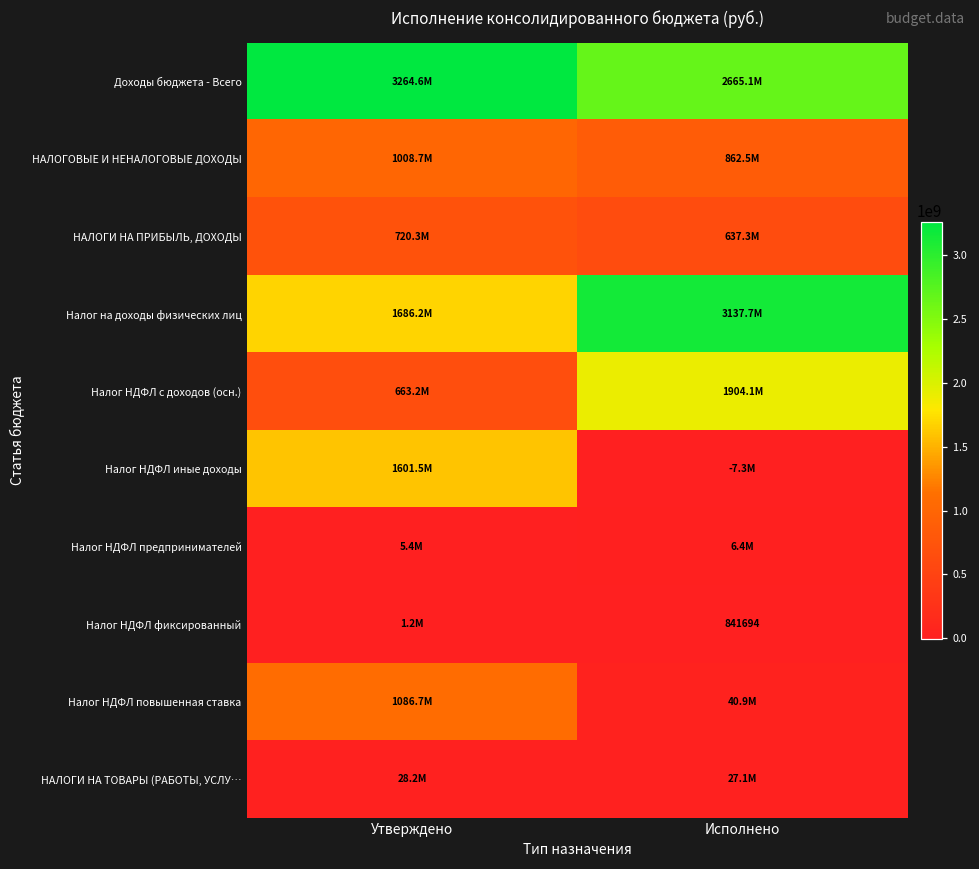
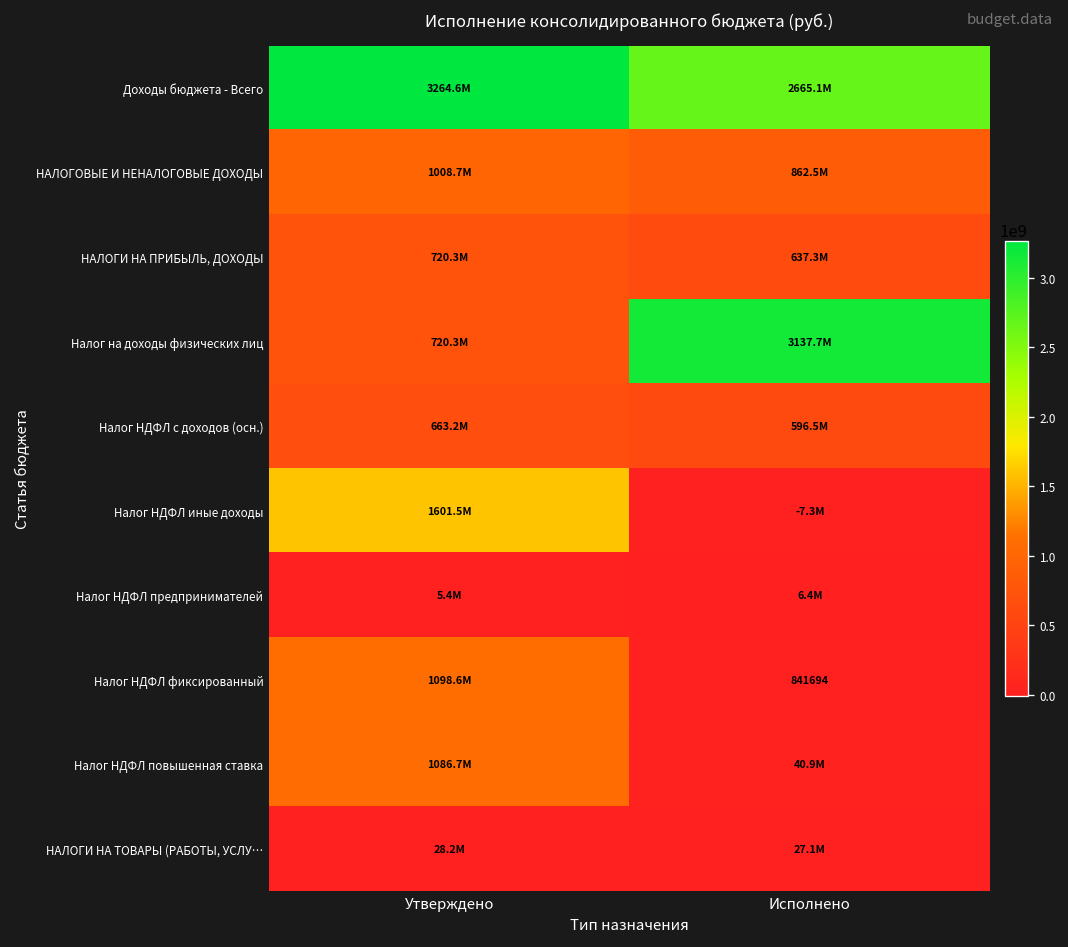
Налог на доходы физических лиц, Утверждено: 1686.2M -> 720.3M
Налог НДФЛ с доходов (осн.), Исполнено: 1904.1M -> 596.5M
Налог НДФЛ фиксированный, Утверждено: 1.2M -> 1098.6M
